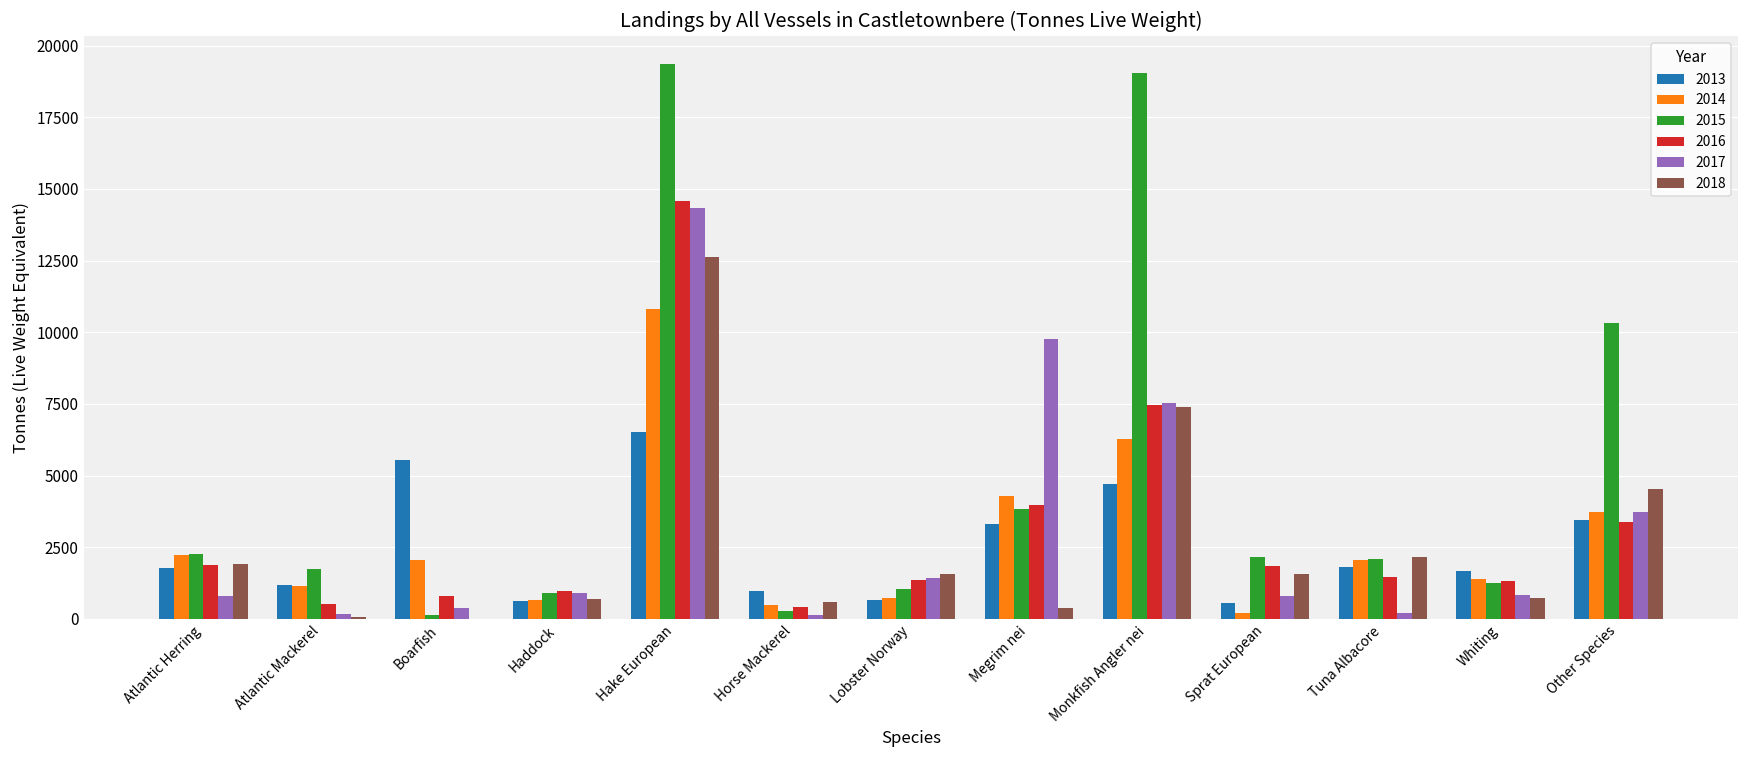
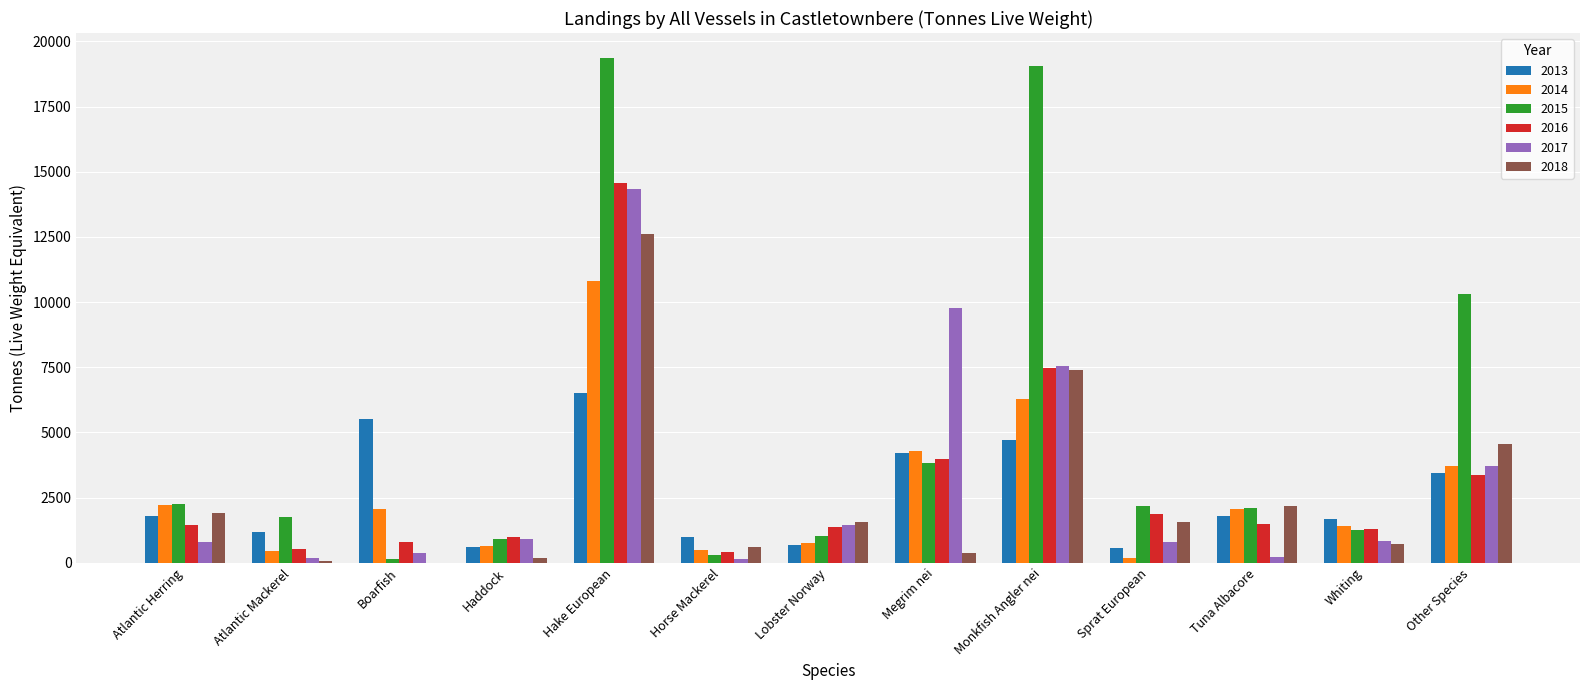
2016, Atlantic Herring: 1900 -> 1400
2014, Atlantic Mackerel: 1100 -> 400
2018, Haddock: 700 -> 200
2013, Megrim nei: 3300 -> 4200
